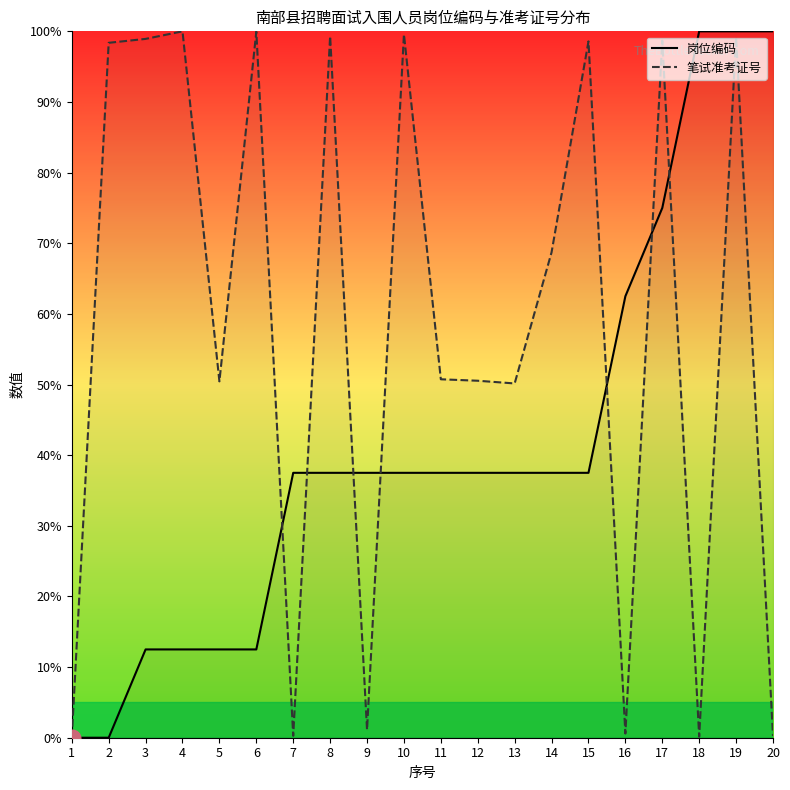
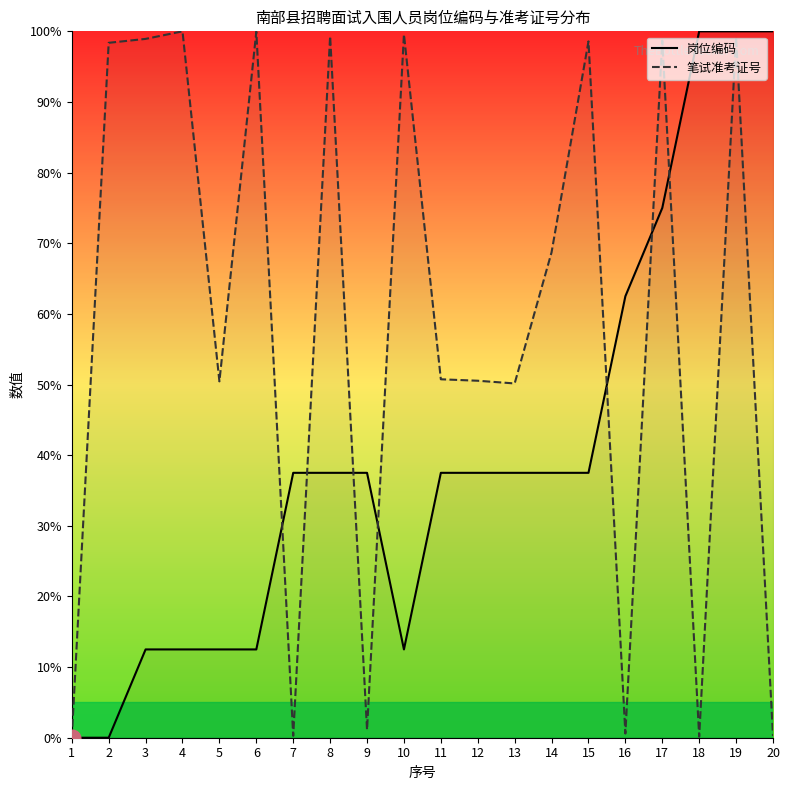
岗位编码, 10: 38% -> 13%
